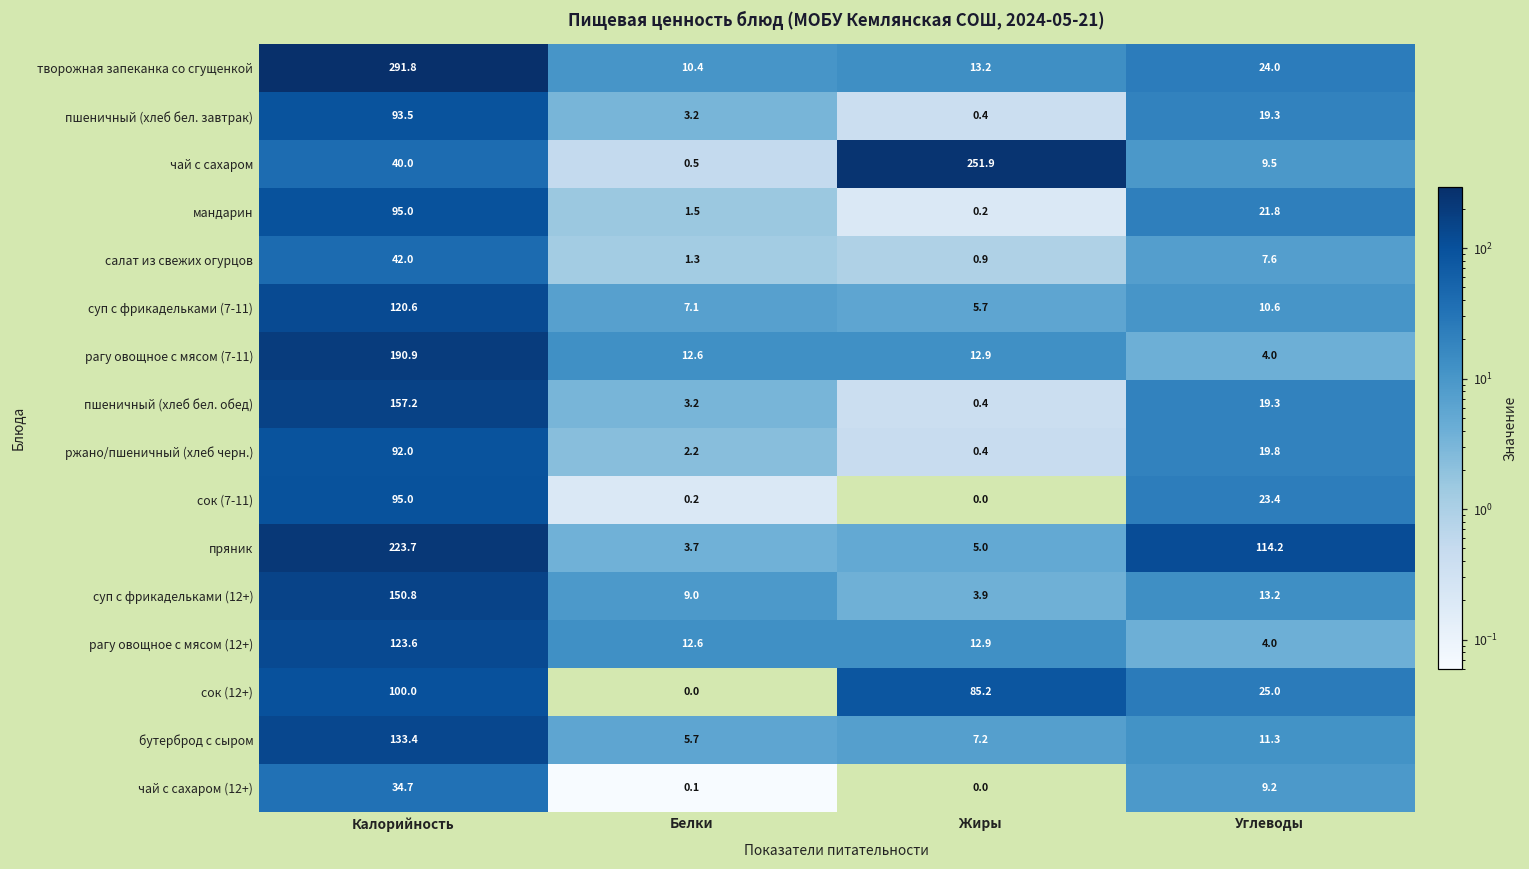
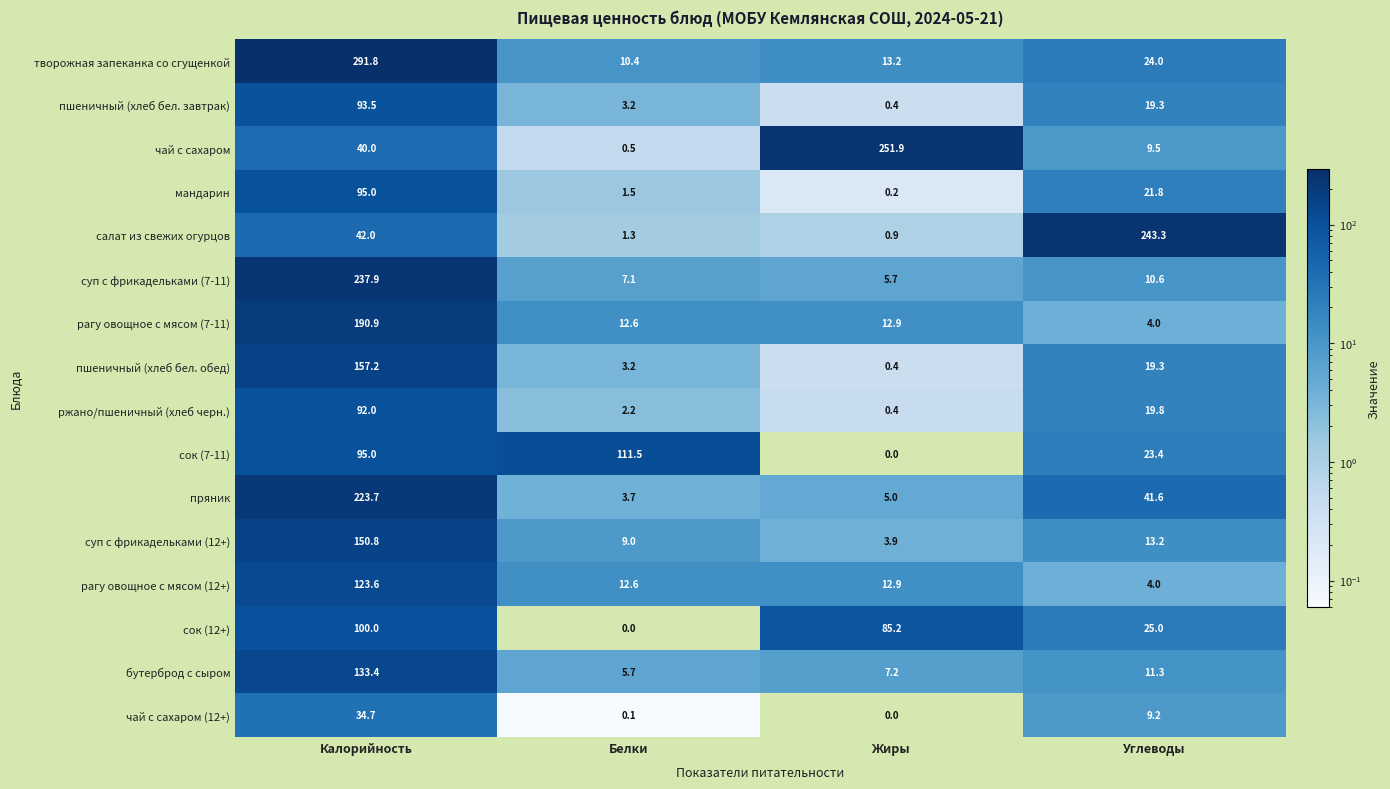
салат из свежих огурцов, Углеводы: 7.6 -> 243.3
суп с фрикадельками (7-11), Калорийность: 120.6 -> 237.9
сок (7-11), Белки: 0.2 -> 111.5
пряник, Углеводы: 114.2 -> 41.6
